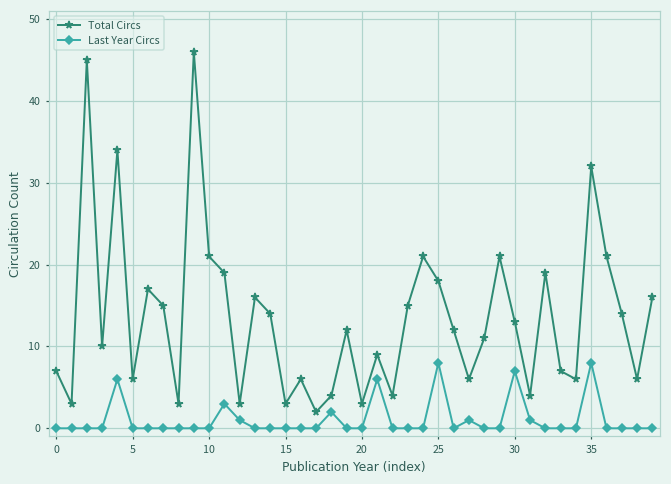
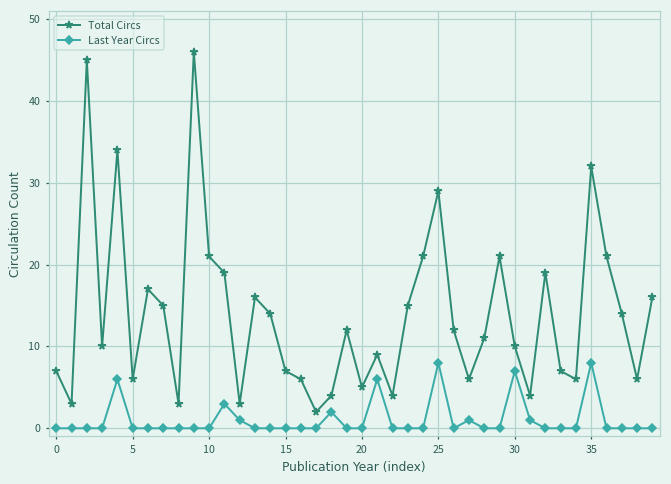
Total Circs, 15: 3 -> 7
Total Circs, 20: 3 -> 5
Total Circs, 25: 18 -> 29
Total Circs, 30: 13 -> 10
